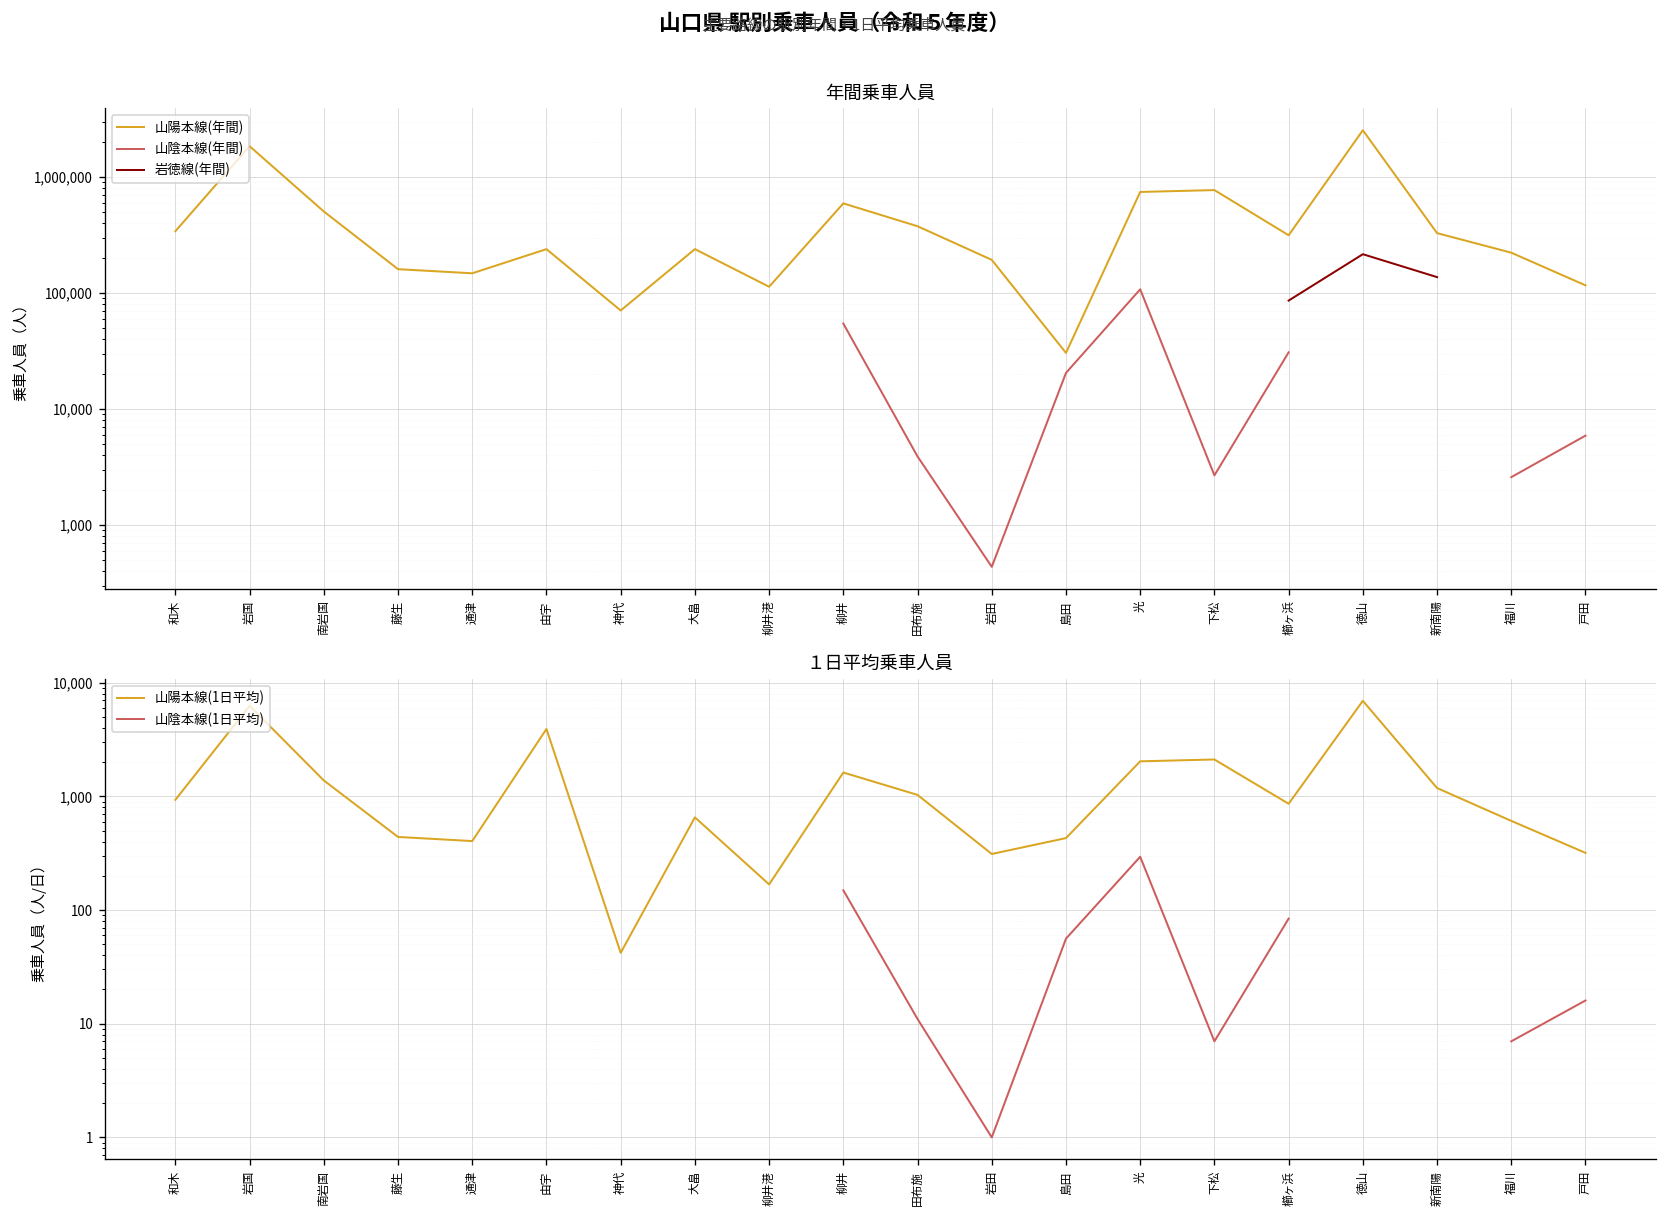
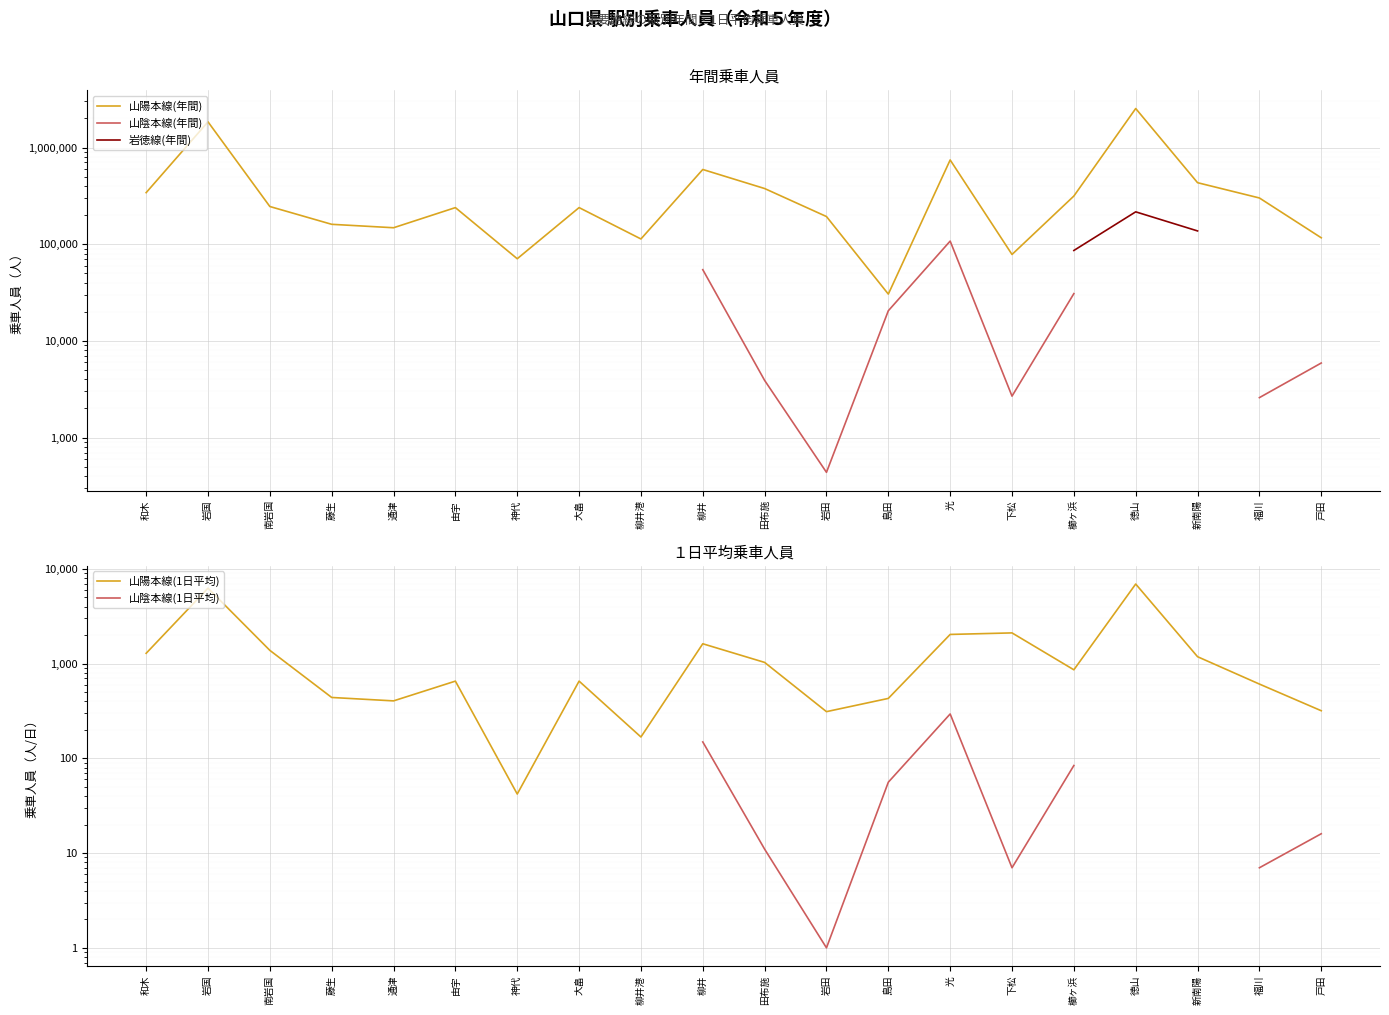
年間乗車人員, 山陽本線(年間), 南岩国: 500,000 -> 250,000
年間乗車人員, 山陽本線(年間), 下松: 800,000 -> 80,000
年間乗車人員, 山陽本線(年間), 新南陽: 330,000 -> 400,000
年間乗車人員, 山陽本線(年間), 福川: 220,000 -> 300,000
１日平均乗車人員, 山陽本線(1日平均), 和木: 900 -> 1,300
１日平均乗車人員, 山陽本線(1日平均), 由宇: 3,900 -> 700
